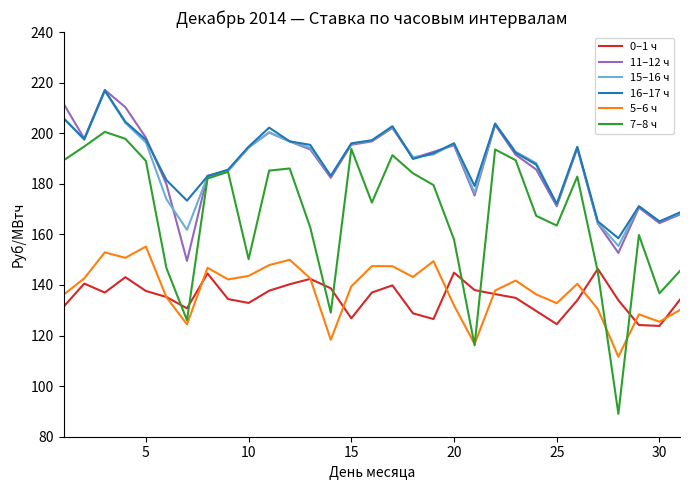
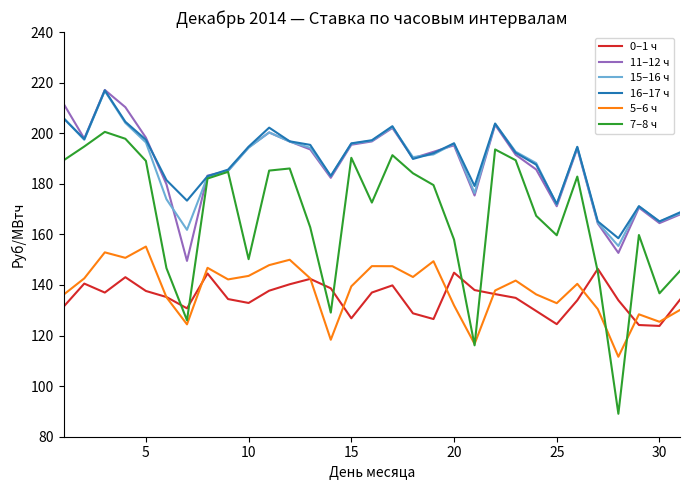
7–8 ч, 15: 194 -> 190
7–8 ч, 25: 164 -> 160
